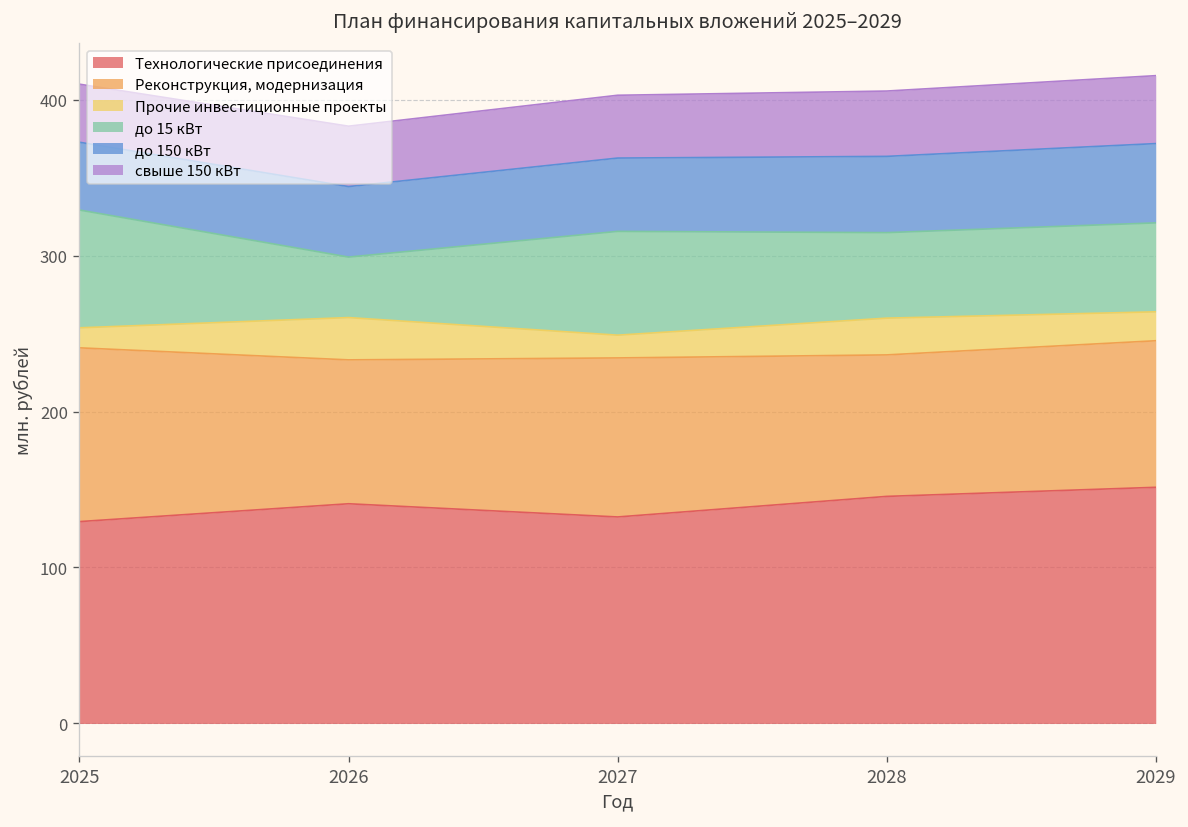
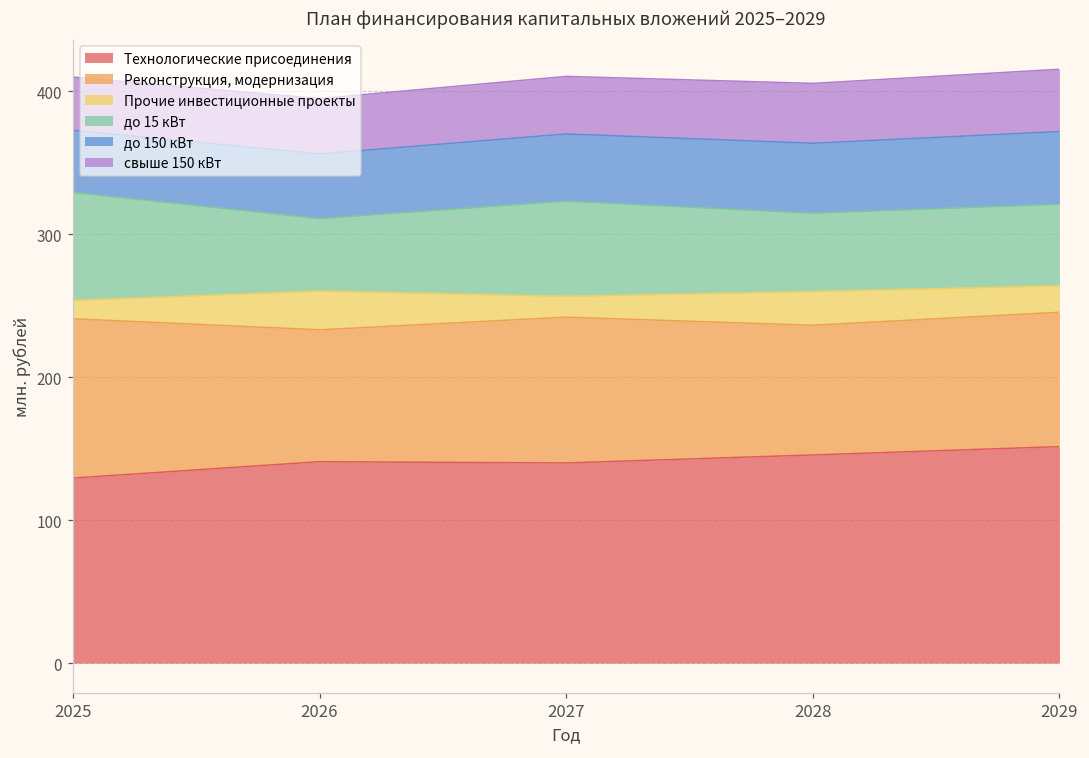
до 15 кВт, 2026: 39 -> 51
Технологические присоединения, 2027: 132 -> 140
